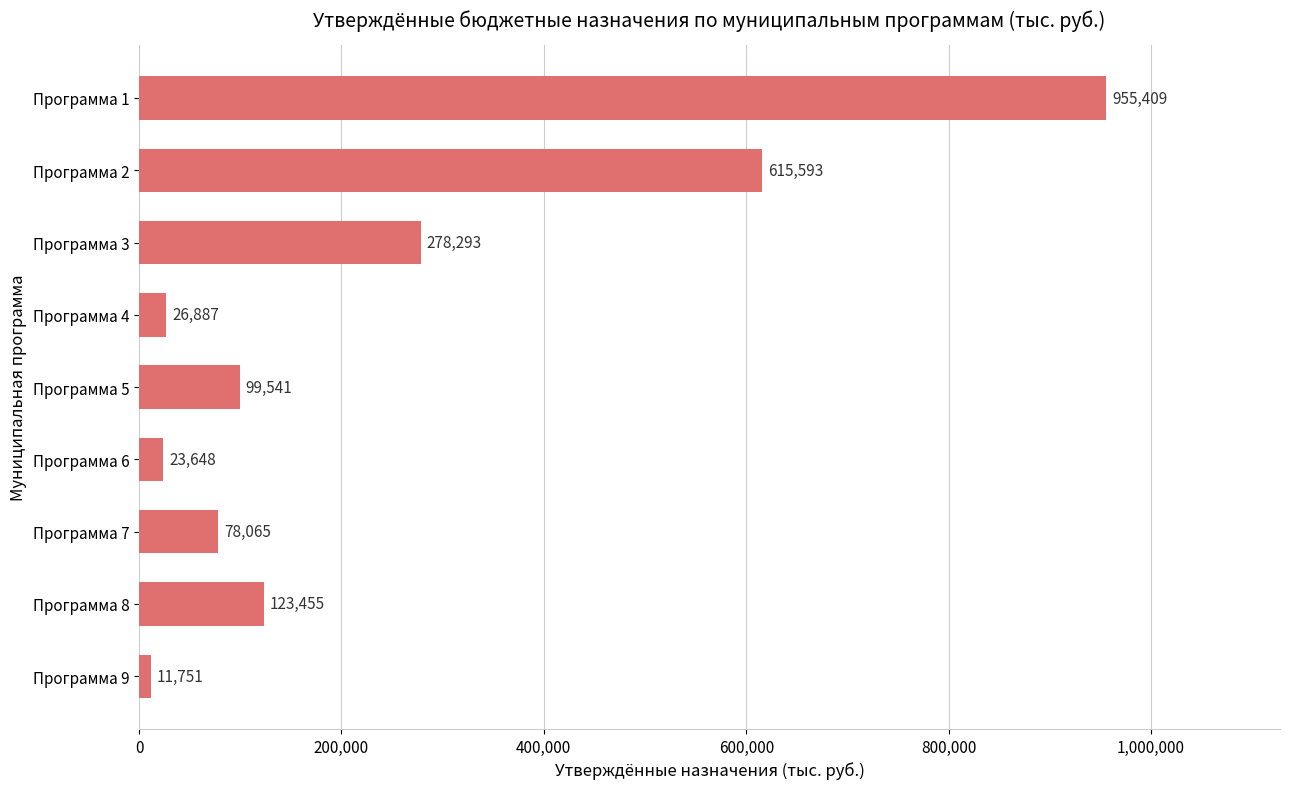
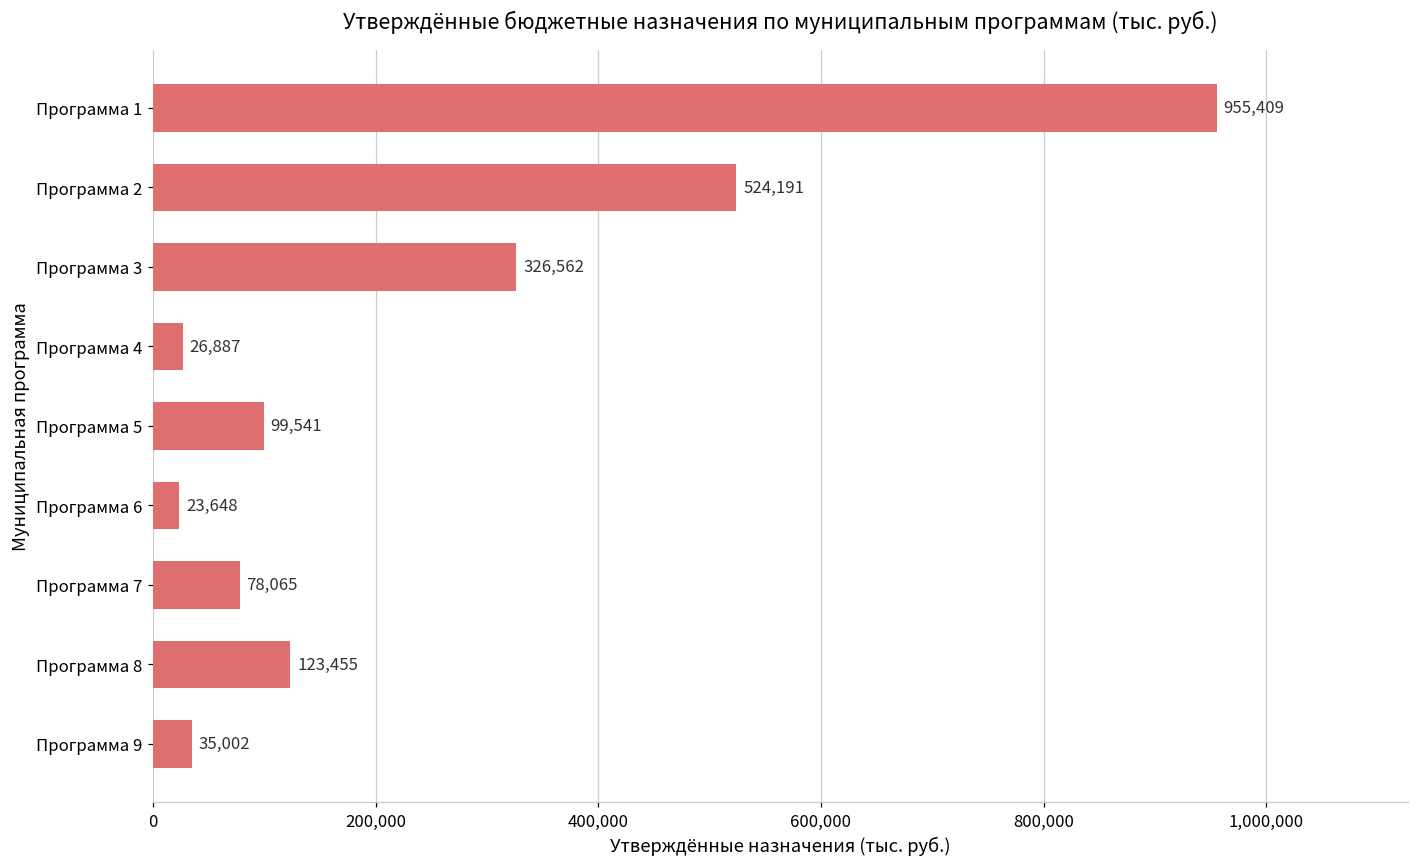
Программа 2: 615,593 -> 524,191
Программа 3: 278,293 -> 326,562
Программа 9: 11,751 -> 35,002
